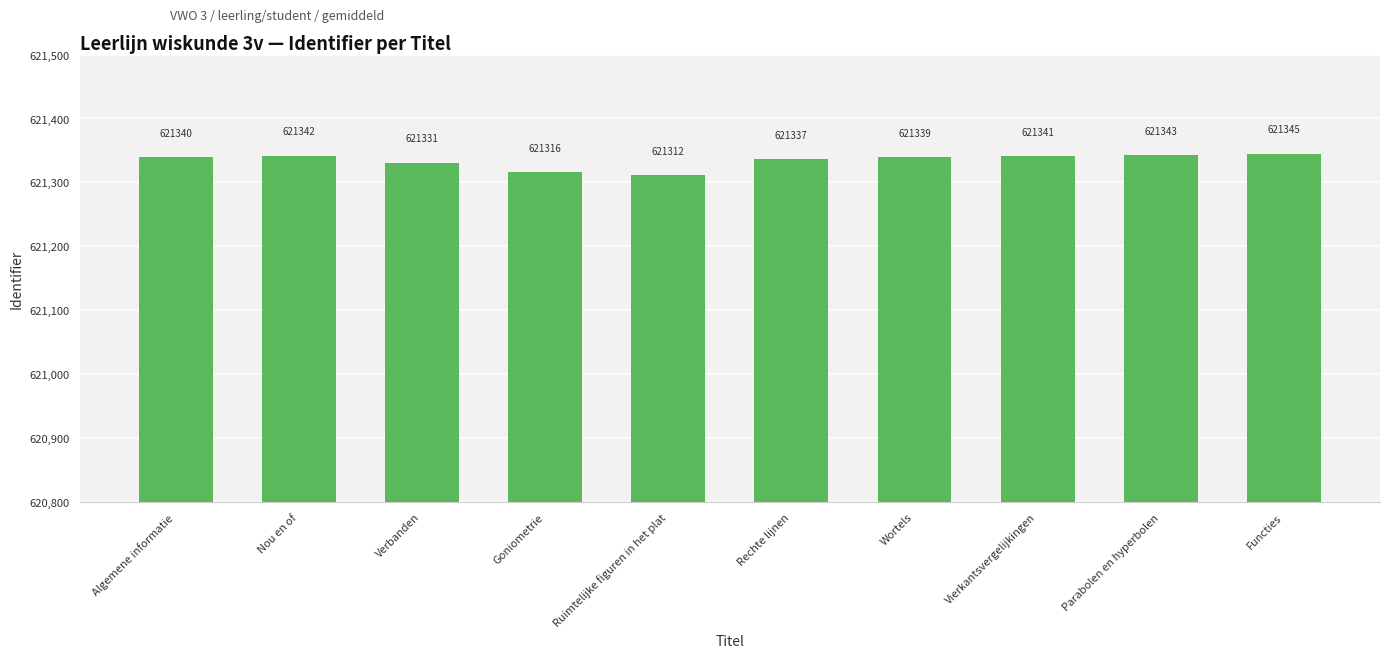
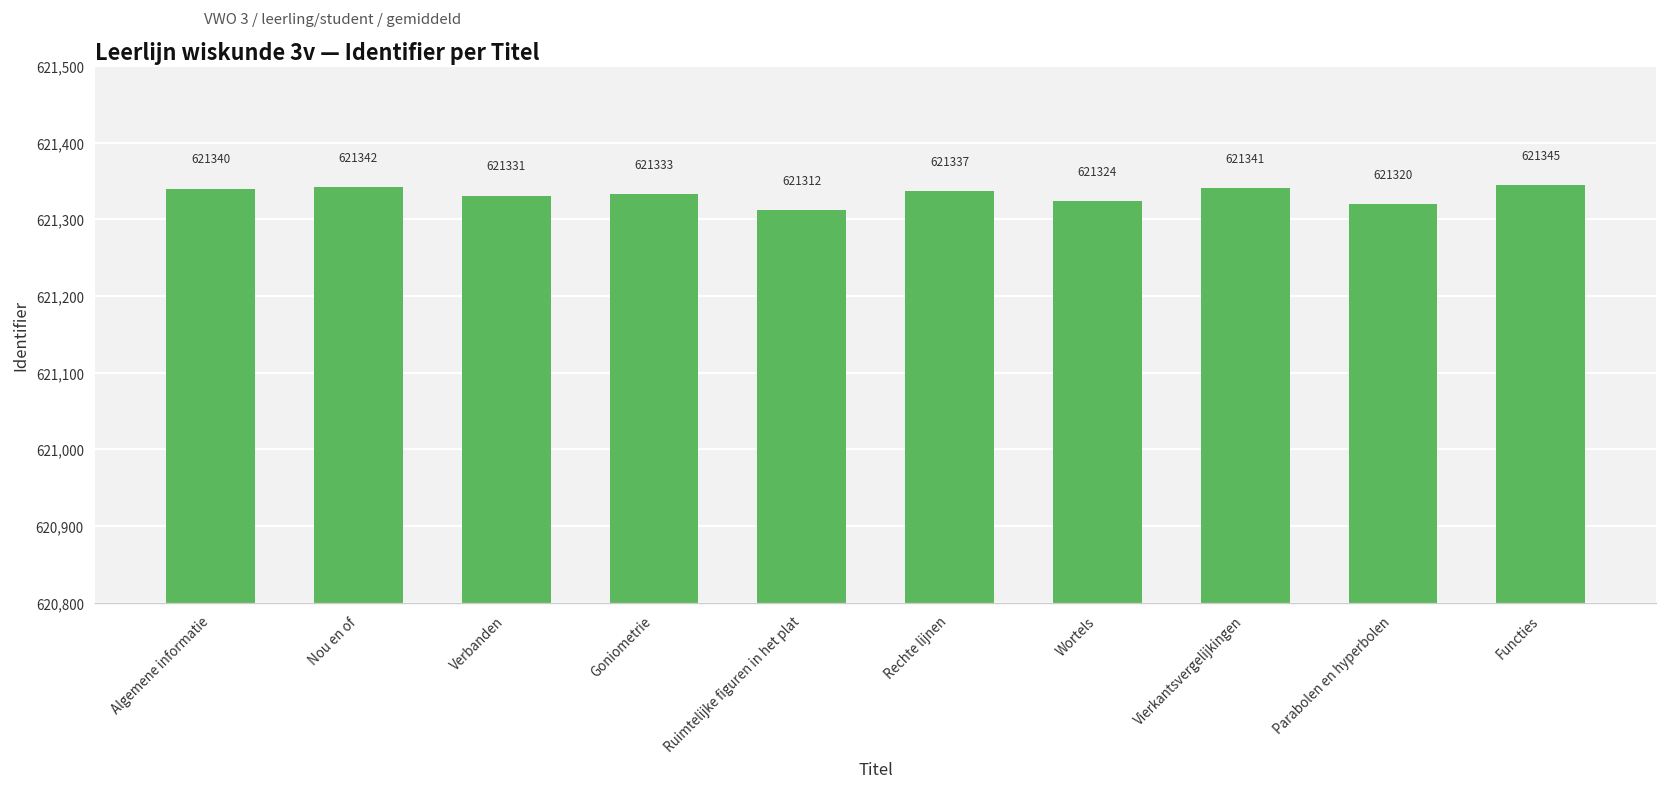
Goniometrie: 621316 -> 621333
Wortels: 621339 -> 621324
Parabolen en hyperbolen: 621343 -> 621320
